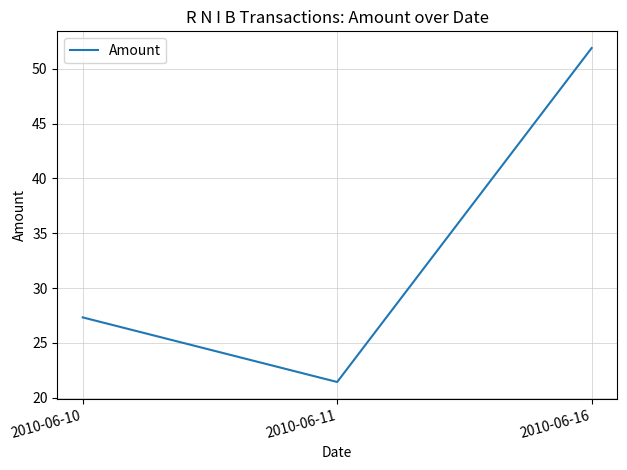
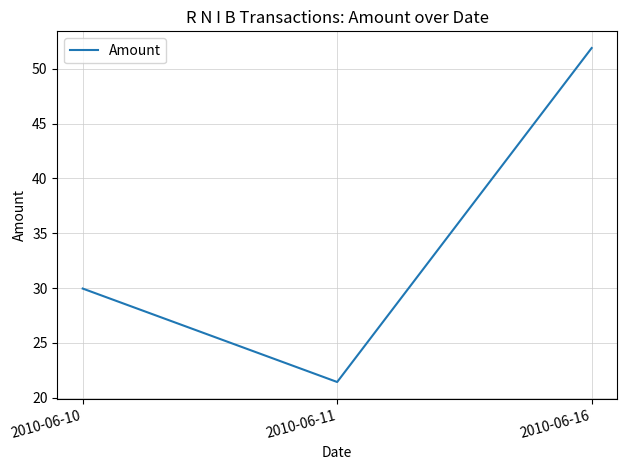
2010-06-10: 27.3 -> 30.0
